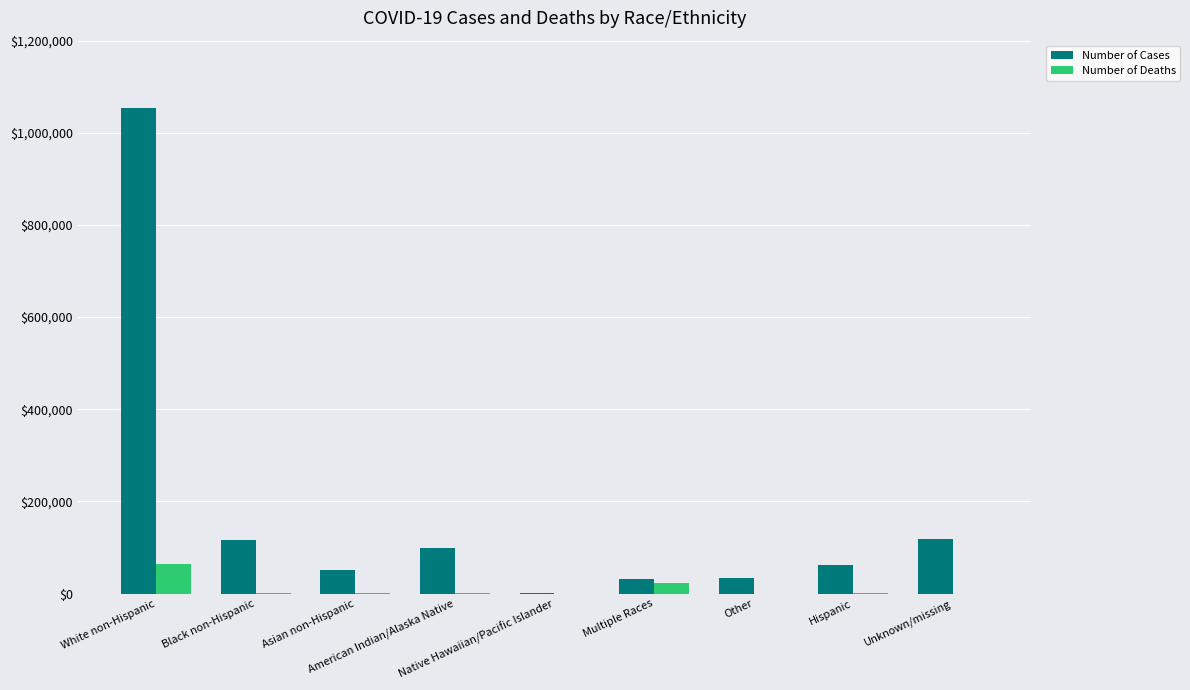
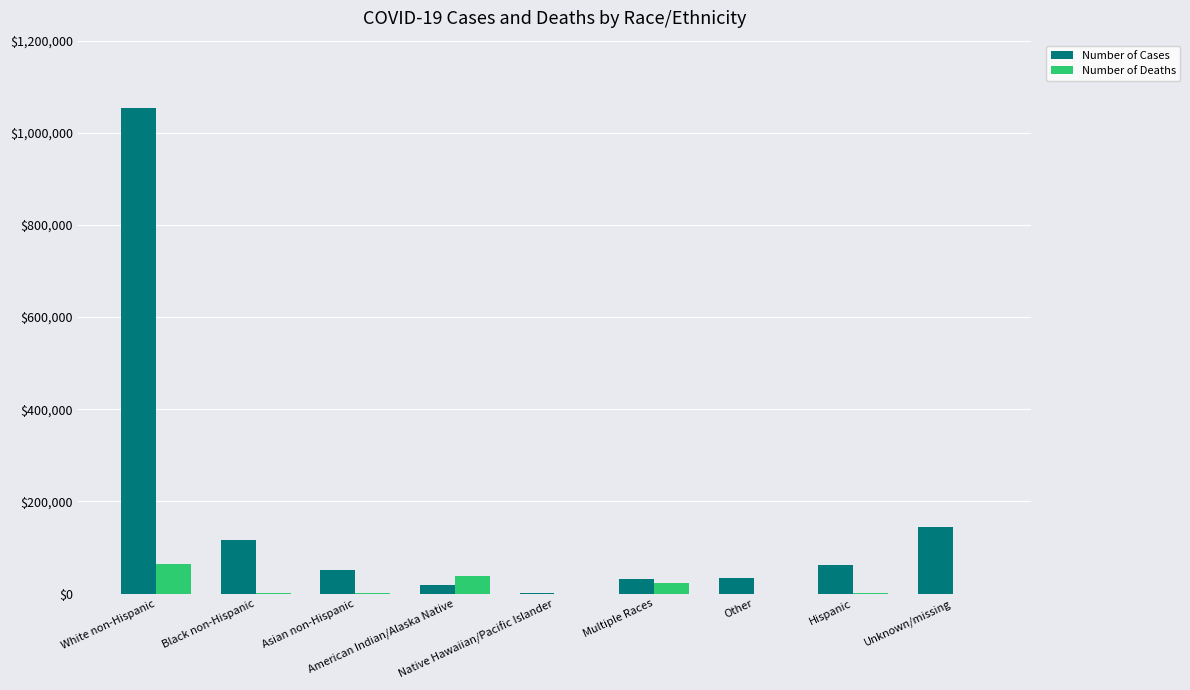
Number of Cases, American Indian/Alaska Native: $100,000 -> $20,000
Number of Deaths, American Indian/Alaska Native: $0 -> $40,000
Number of Cases, Unknown/missing: $120,000 -> $150,000
